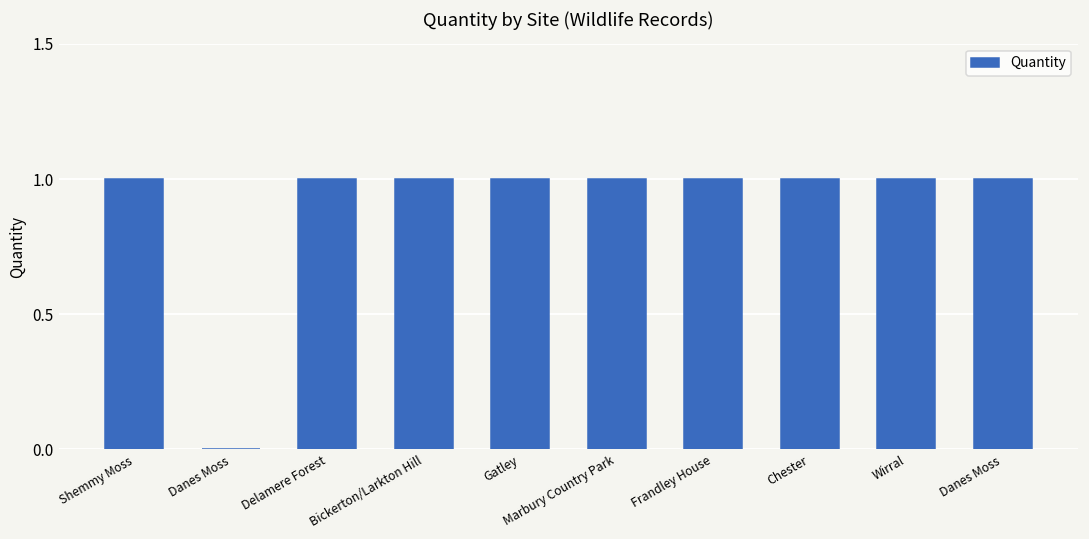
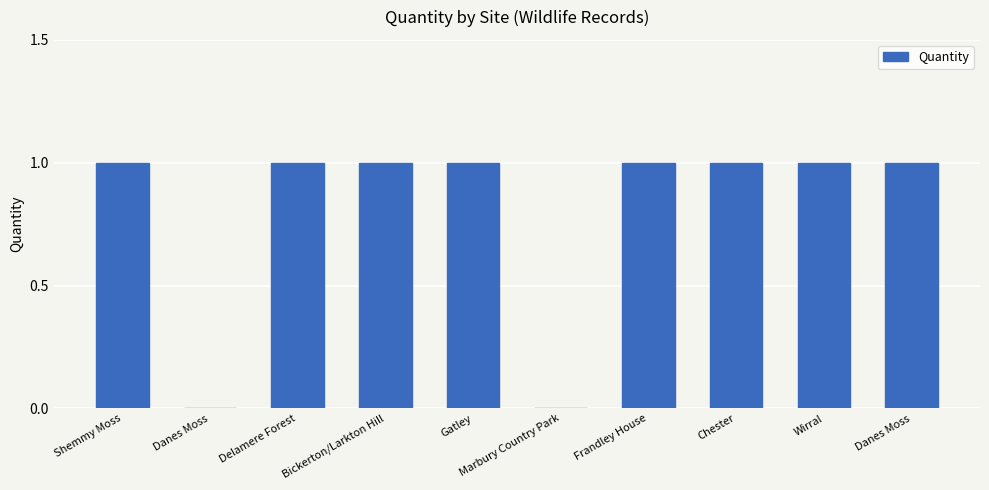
Marbury Country Park: 1 -> 0
